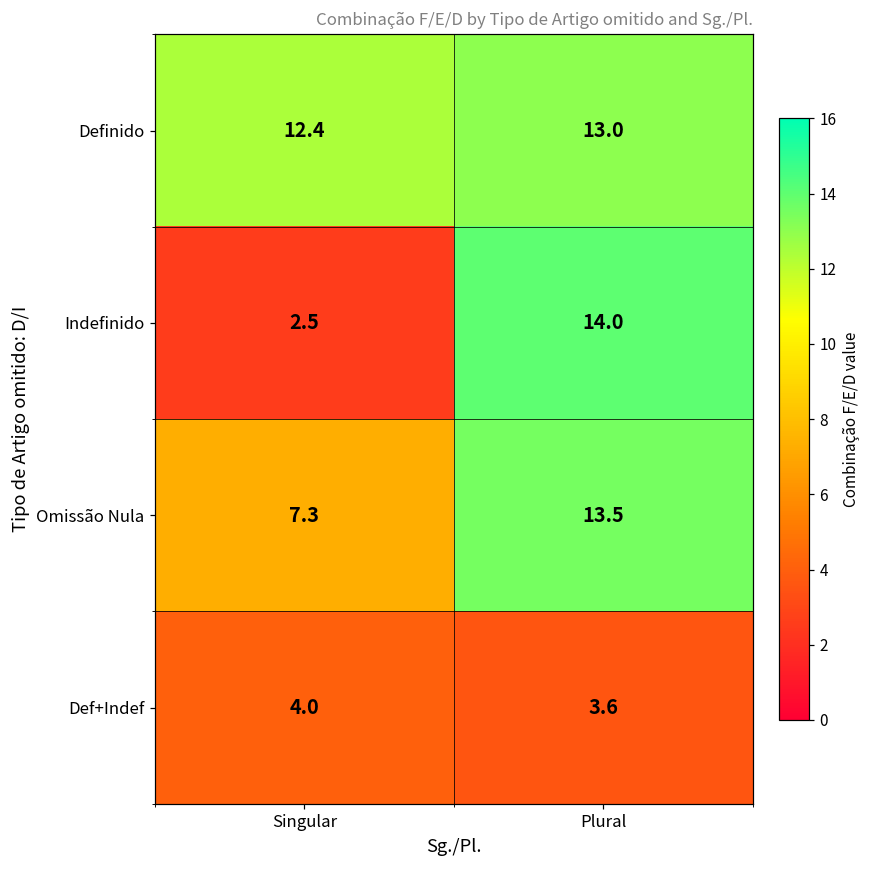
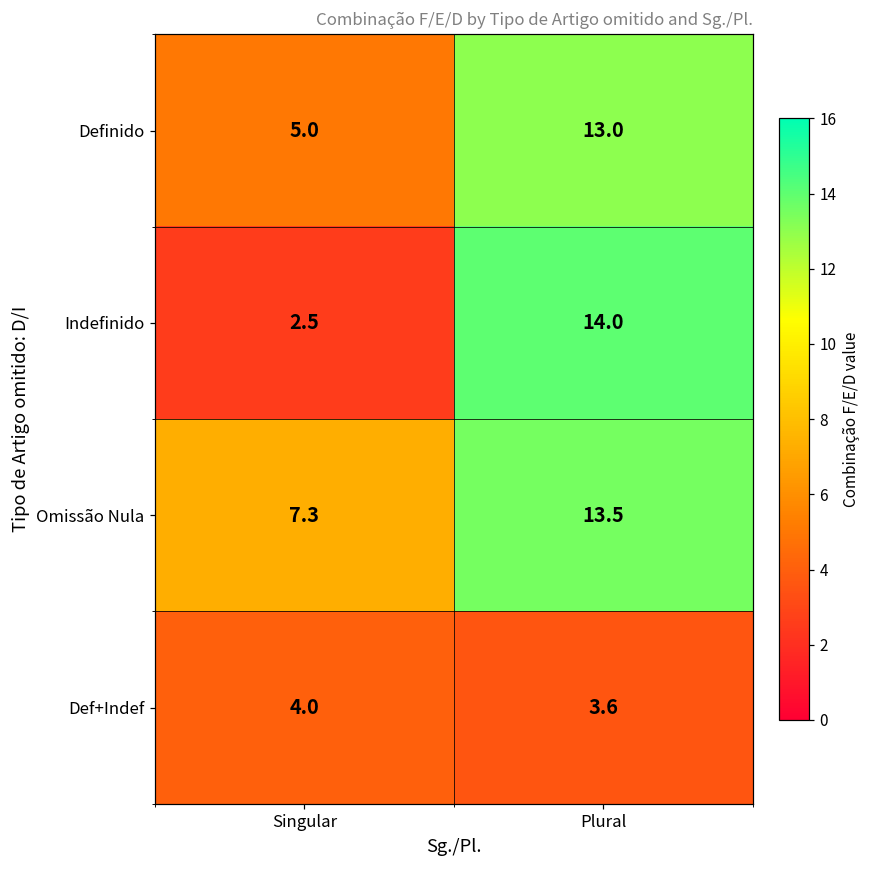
Definido, Singular: 12.4 -> 5.0
